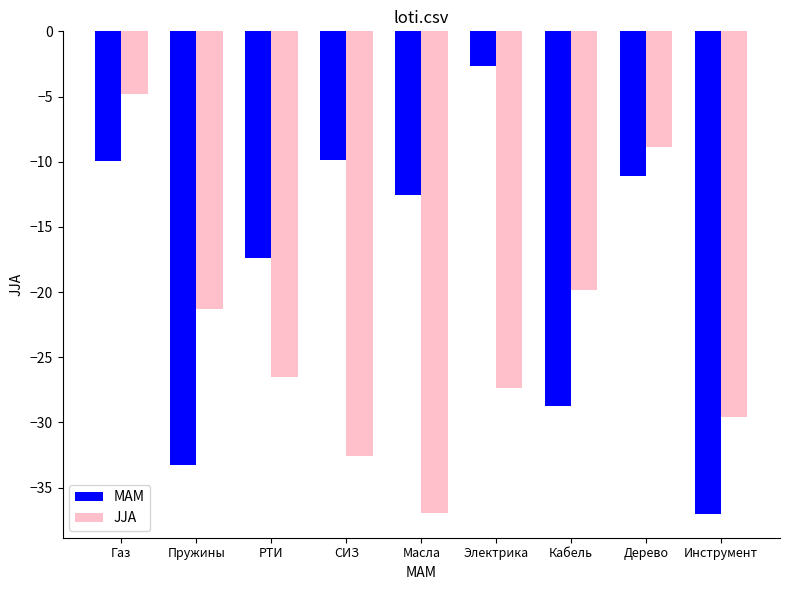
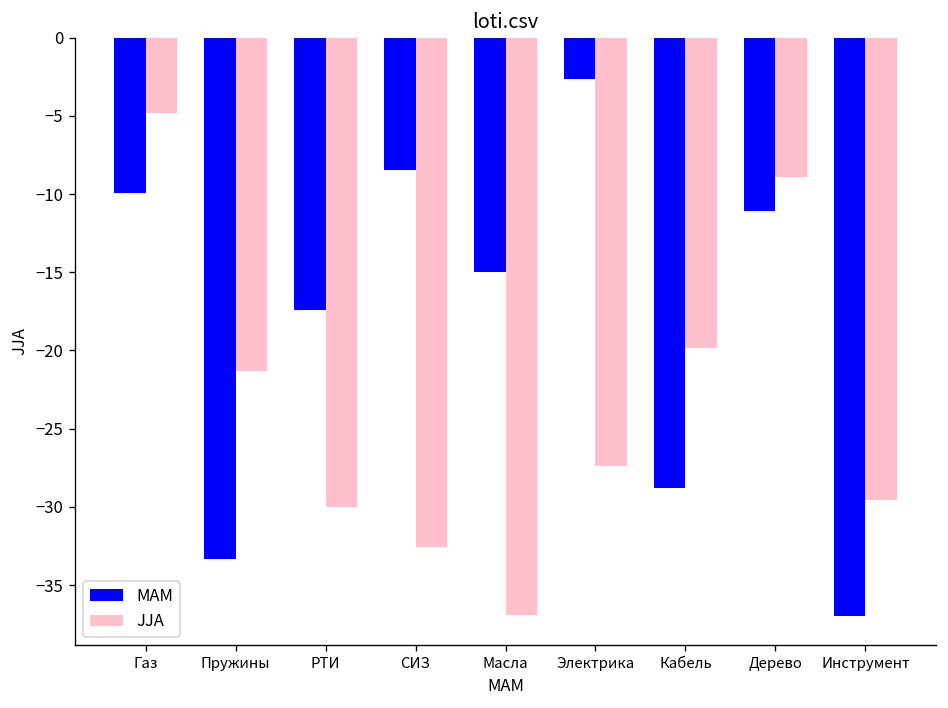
JJA, РТИ: -26.6 -> -30.0
MAM, СИЗ: -9.9 -> -8.5
MAM, Масла: -12.6 -> -15.0
